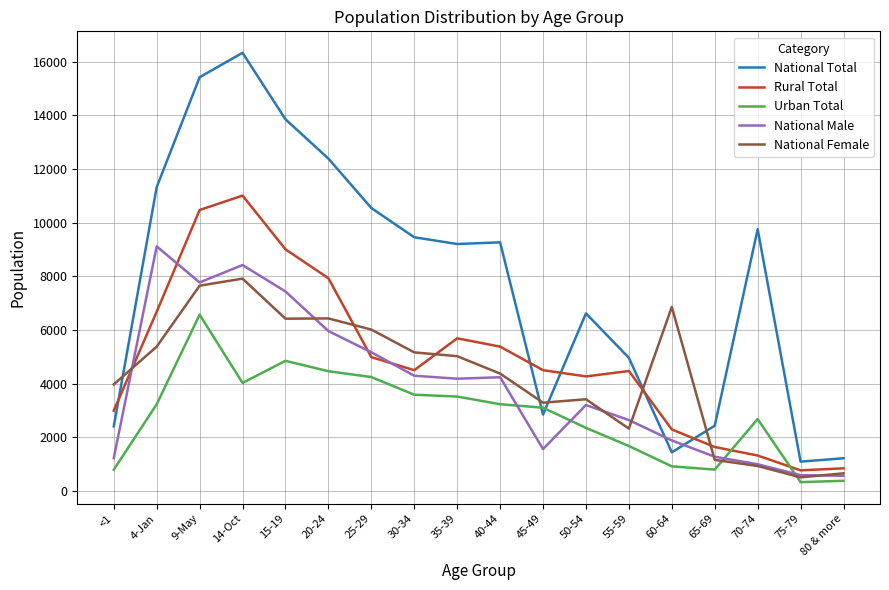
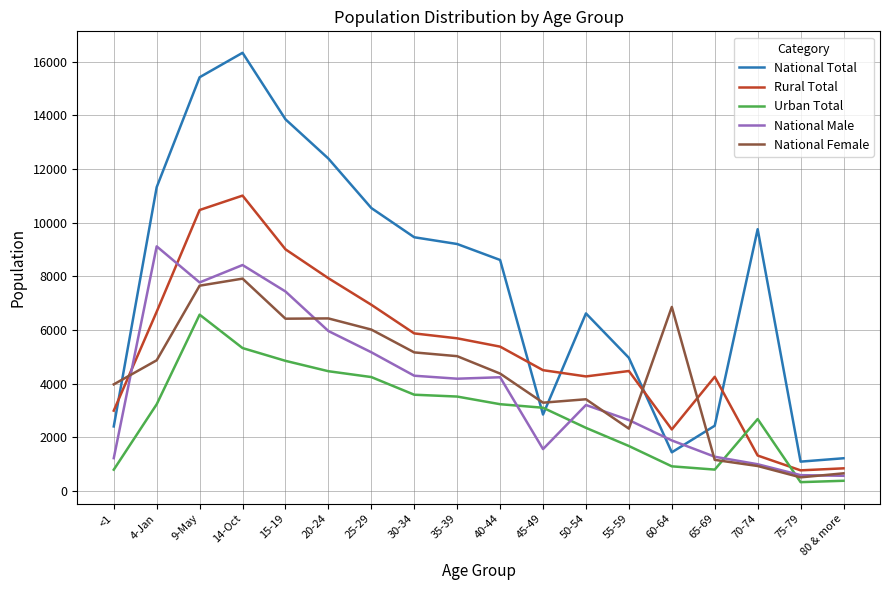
National Female, 4-Jan: 5400 -> 4900
Urban Total, 14-Oct: 4000 -> 5300
Rural Total, 25-29: 5000 -> 6900
Rural Total, 30-34: 4500 -> 5900
National Total, 40-44: 9300 -> 8600
Rural Total, 65-69: 1600 -> 4300
